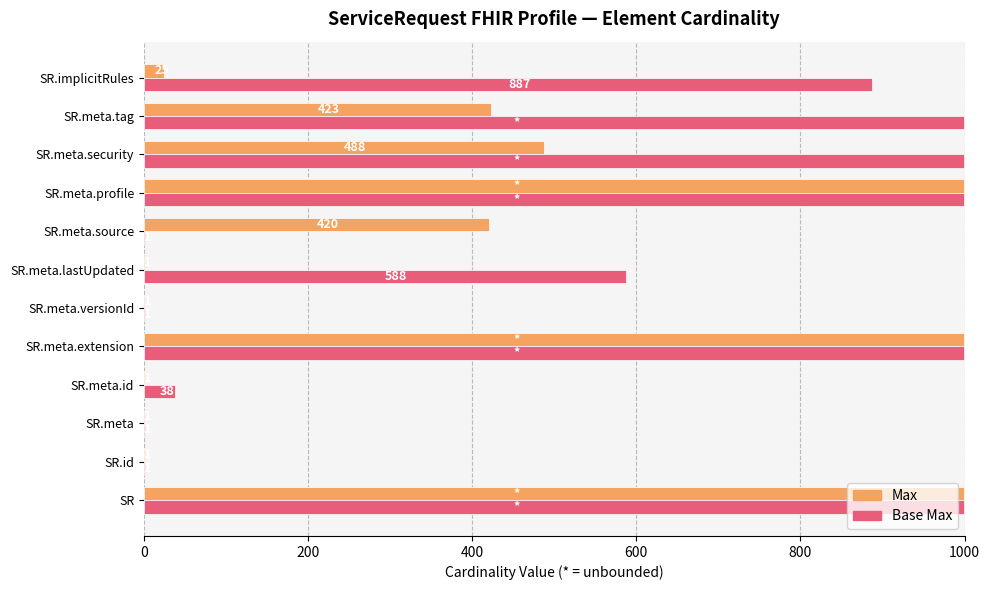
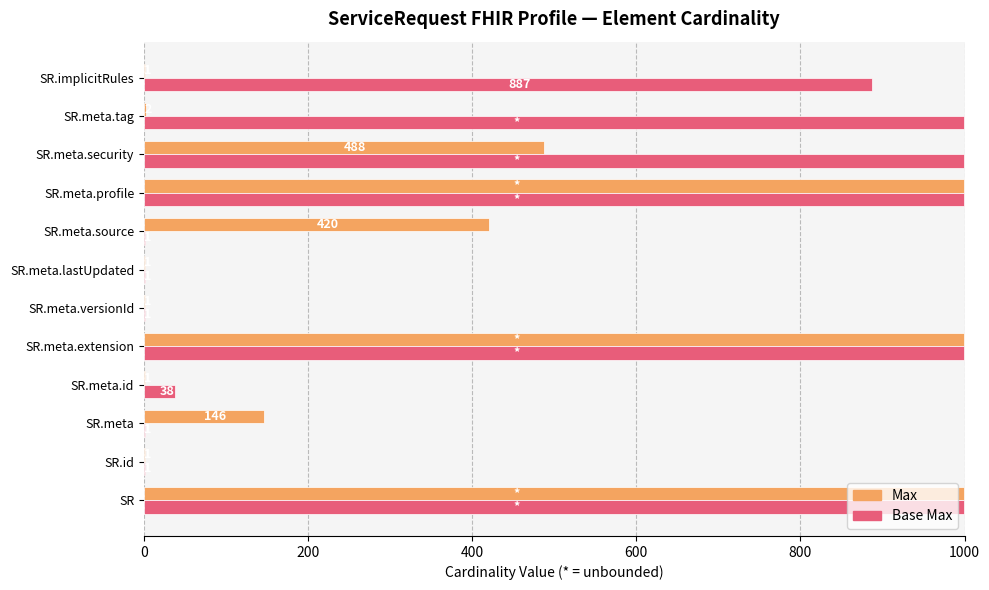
Max, SR.implicitRules: 30 -> 0
Max, SR.meta.tag: 420 -> 0
Base Max, SR.meta.lastUpdated: 590 -> 0
Max, SR.meta: 0 -> 150
